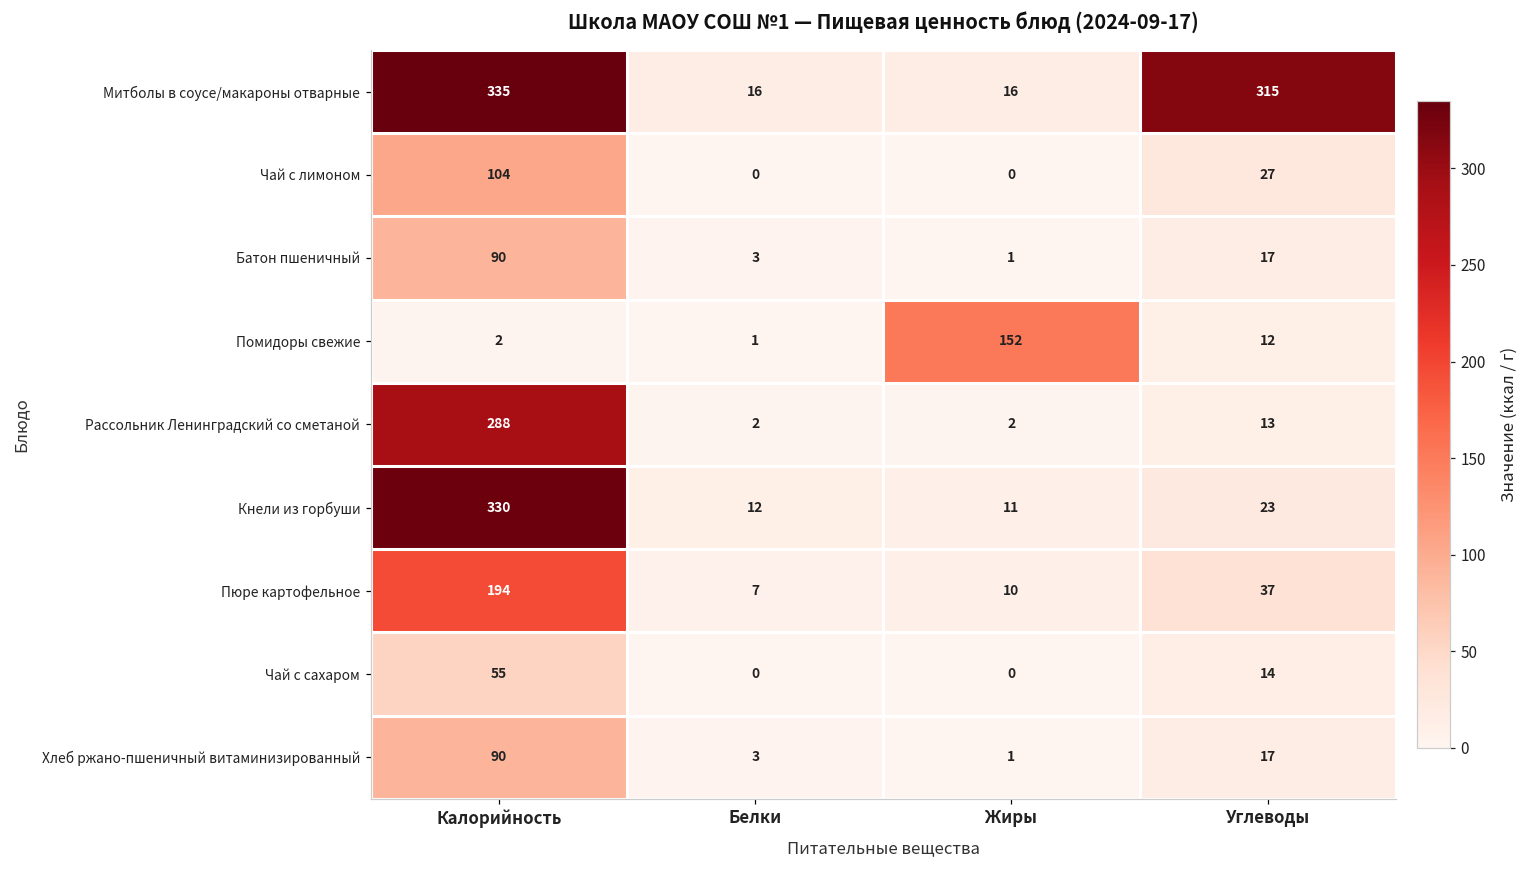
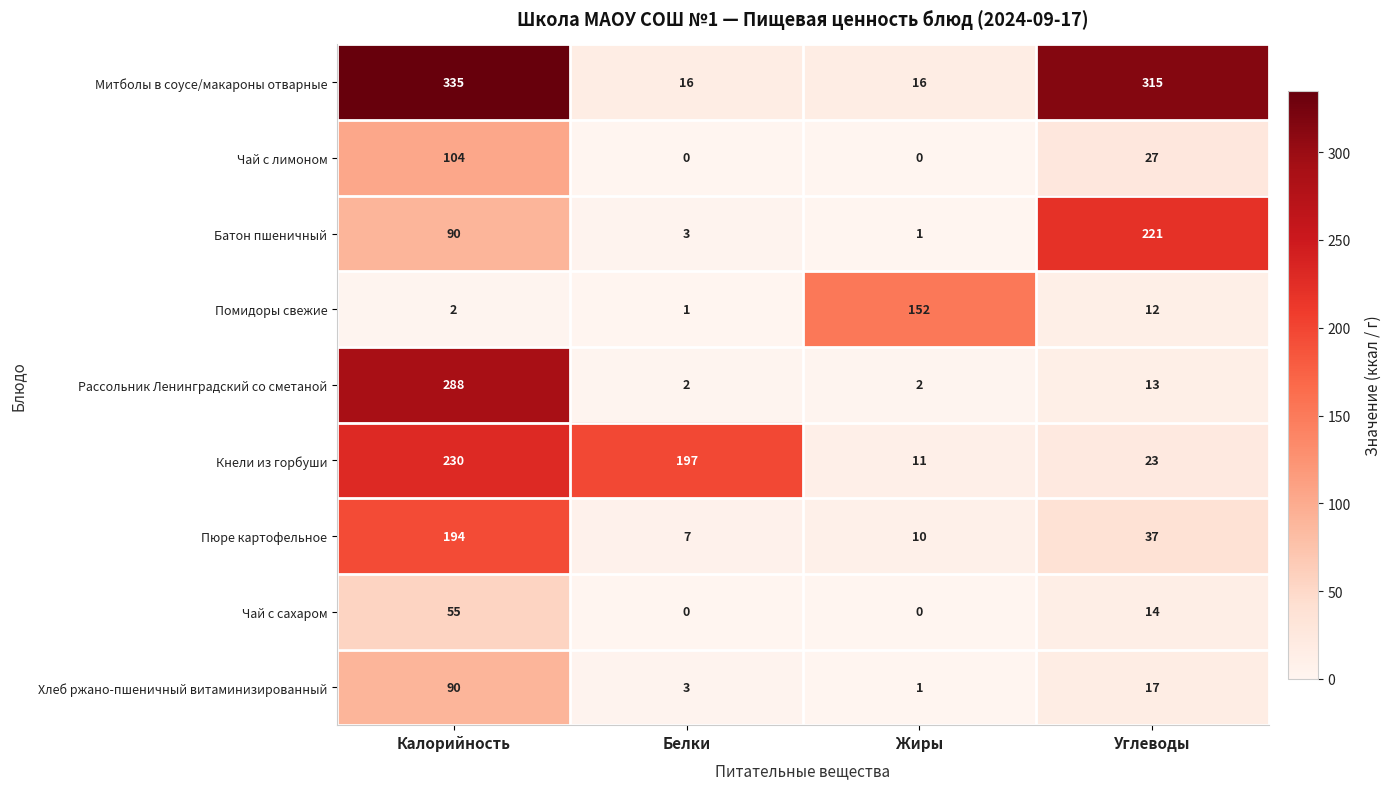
Батон пшеничный, Углеводы: 17 -> 221
Кнели из горбуши, Калорийность: 330 -> 230
Кнели из горбуши, Белки: 12 -> 197
